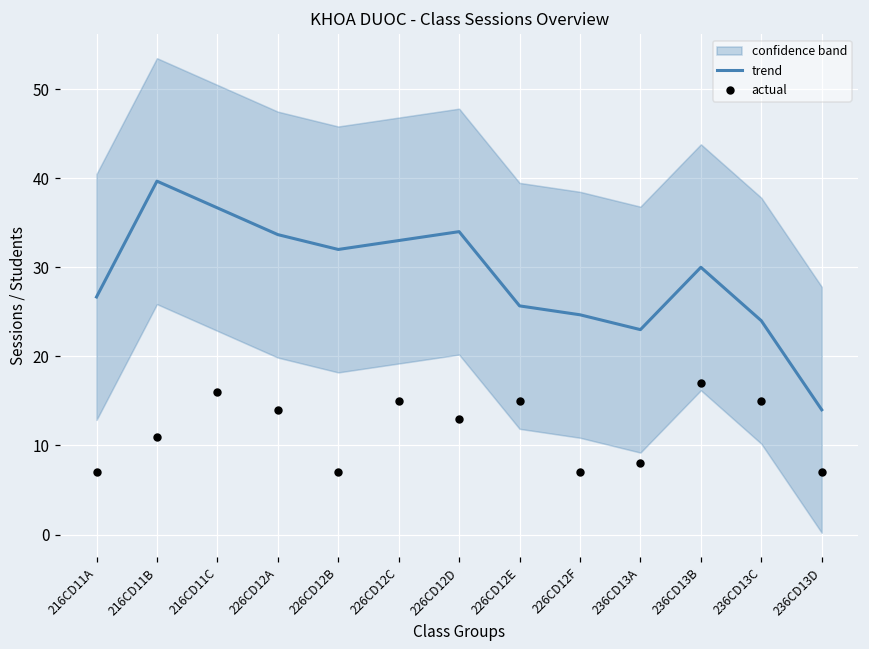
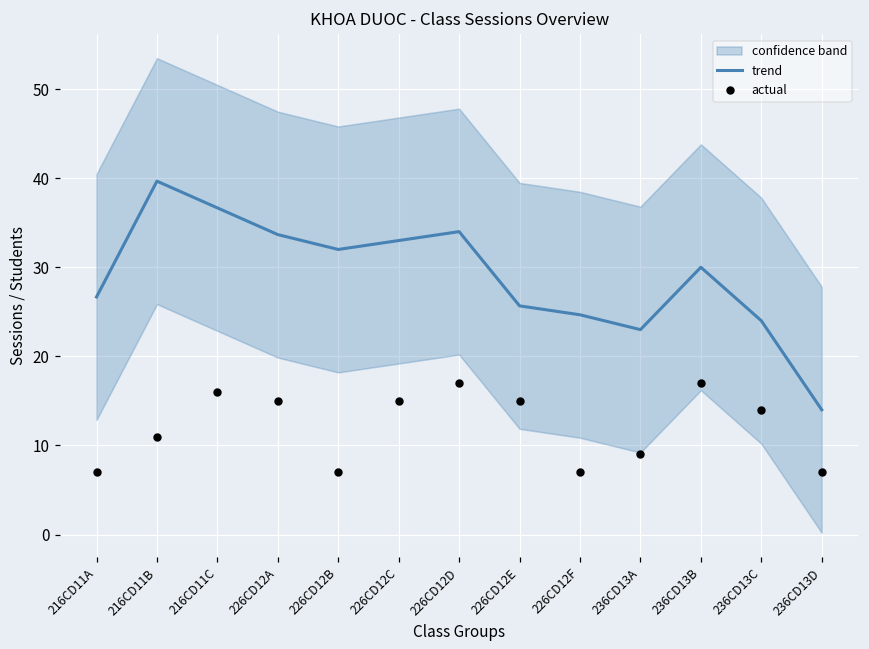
actual, 226CD12A: 14 -> 15
actual, 226CD12D: 13 -> 17
actual, 236CD13A: 8 -> 9
actual, 236CD13C: 15 -> 14
